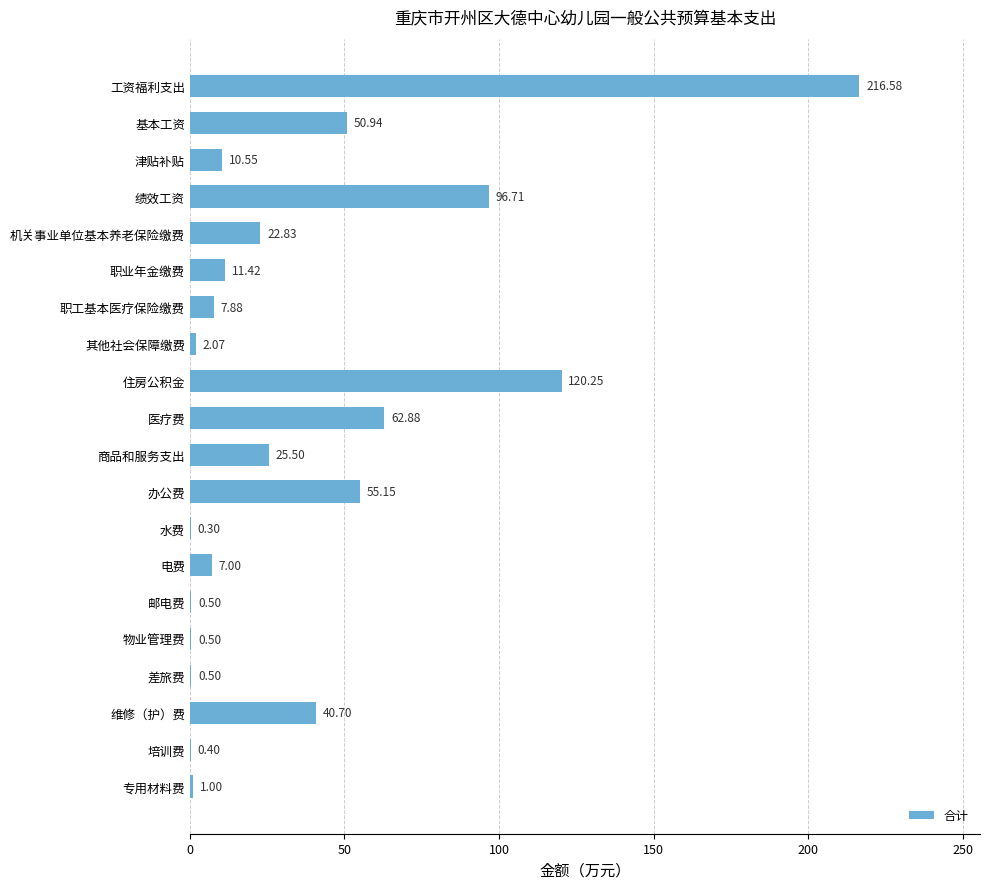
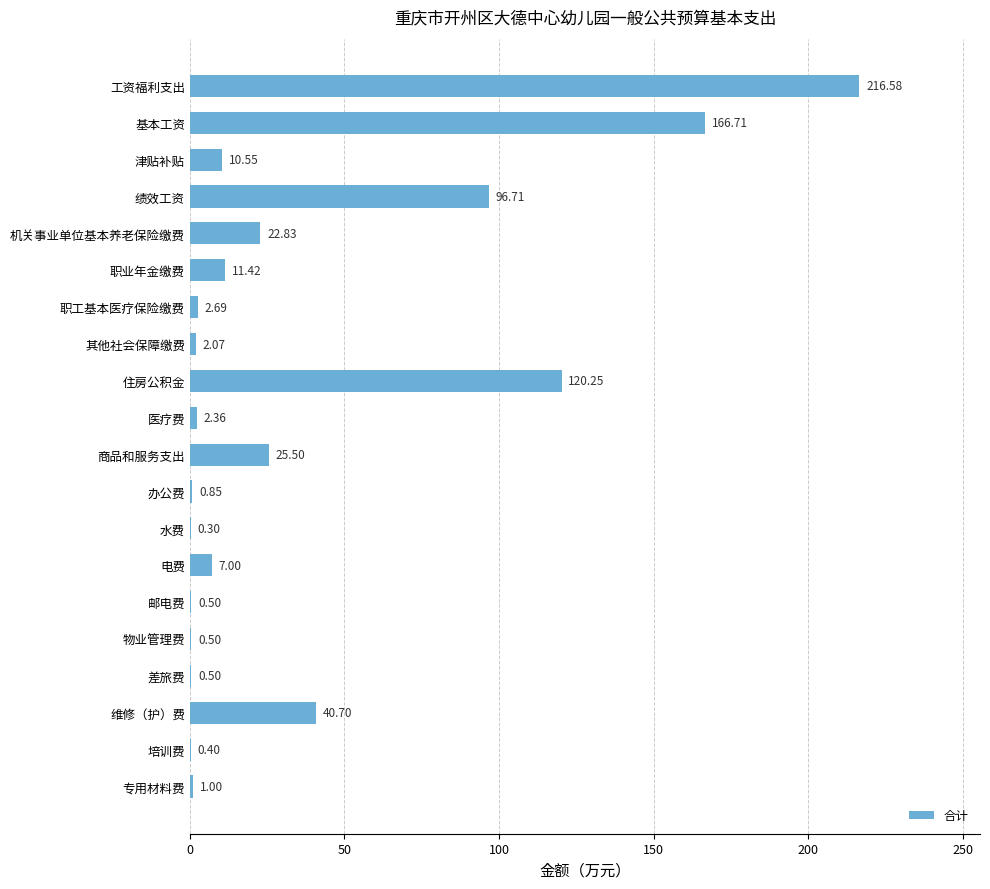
基本工资: 50.94 -> 166.71
职工基本医疗保险缴费: 7.88 -> 2.69
医疗费: 62.88 -> 2.36
办公费: 55.15 -> 0.85
